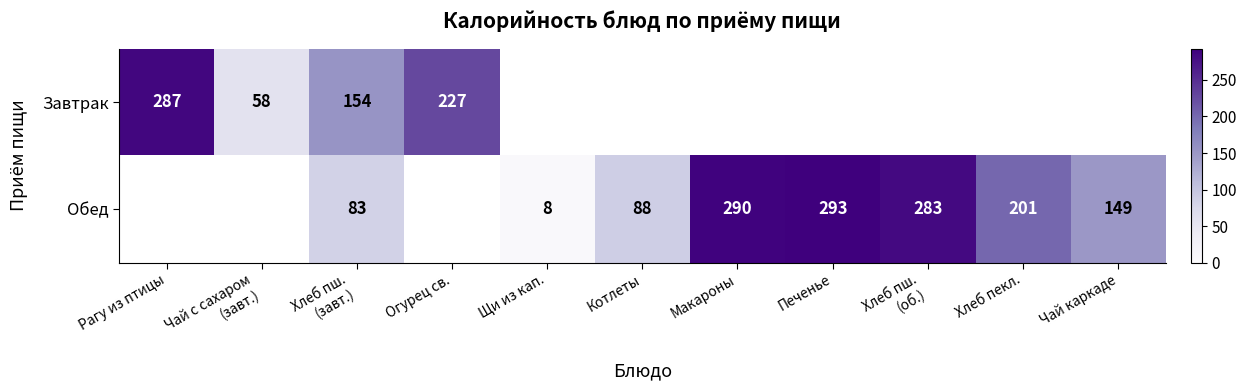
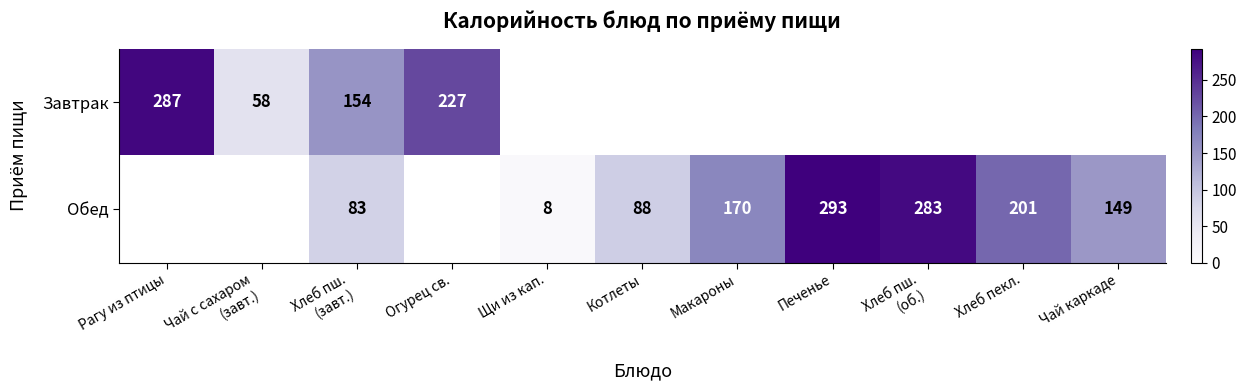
Обед, Макароны: 290 -> 170
